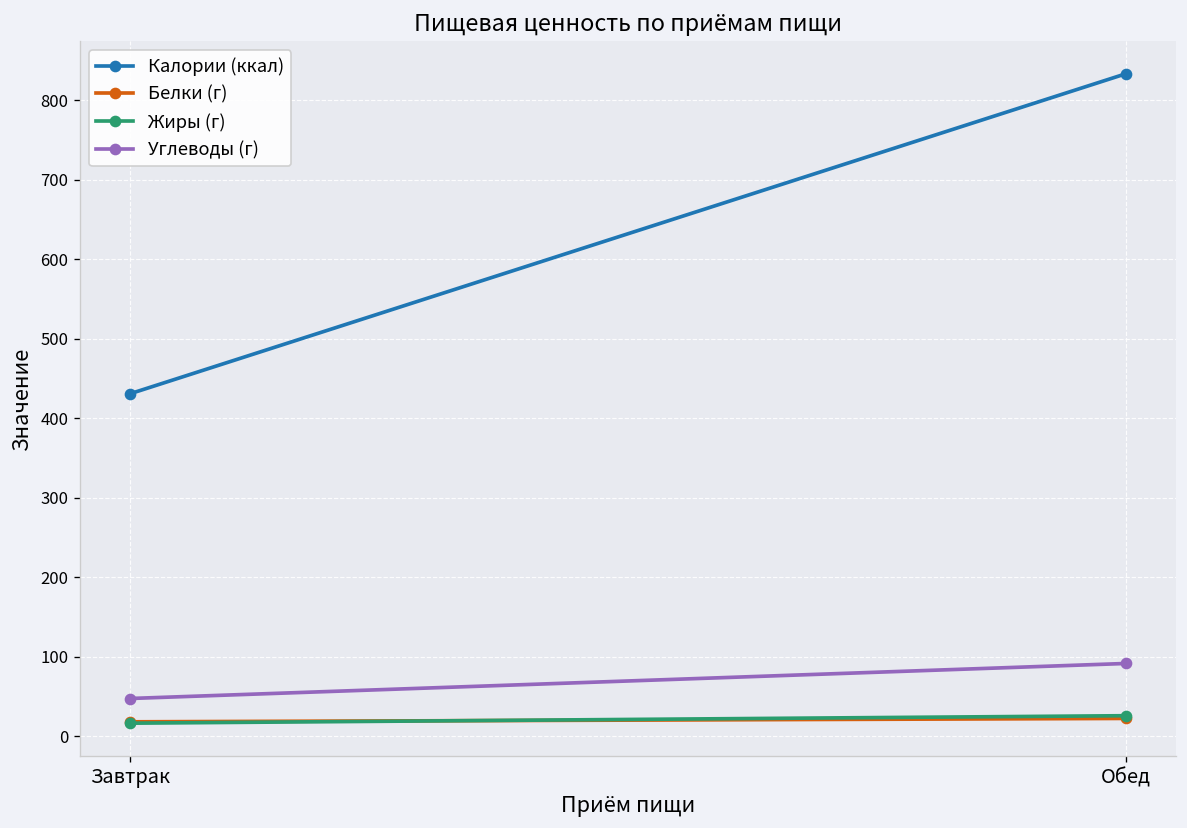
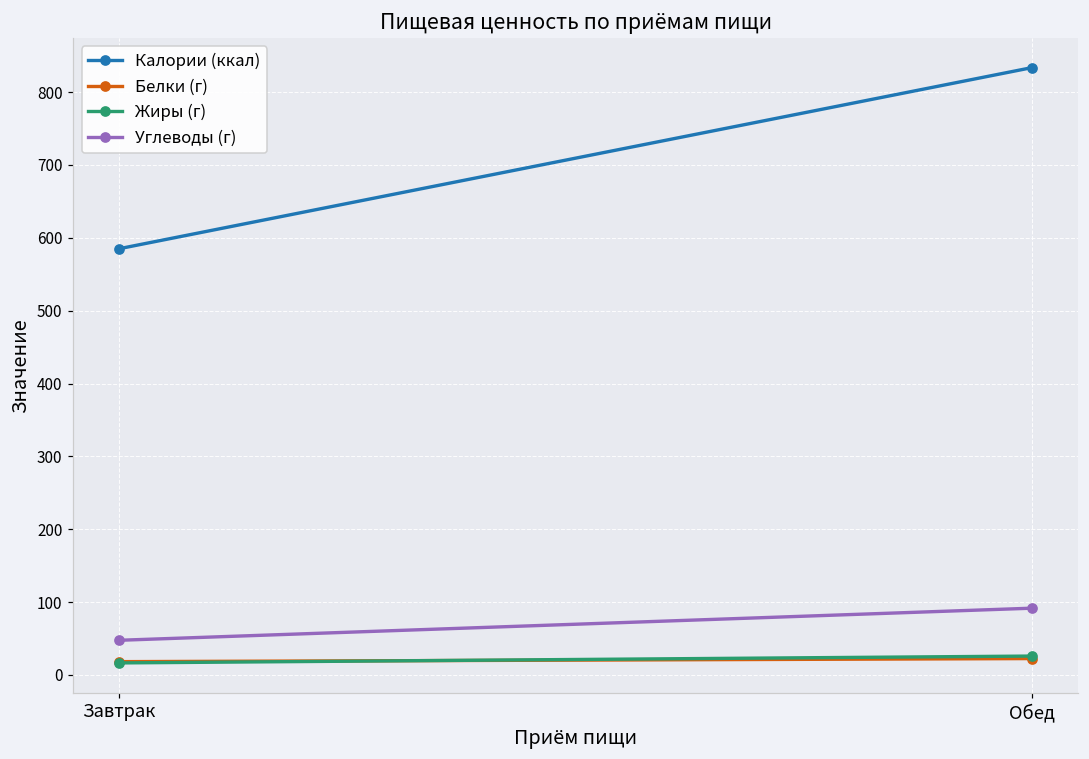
Калории (ккал), Завтрак: 430 -> 580
